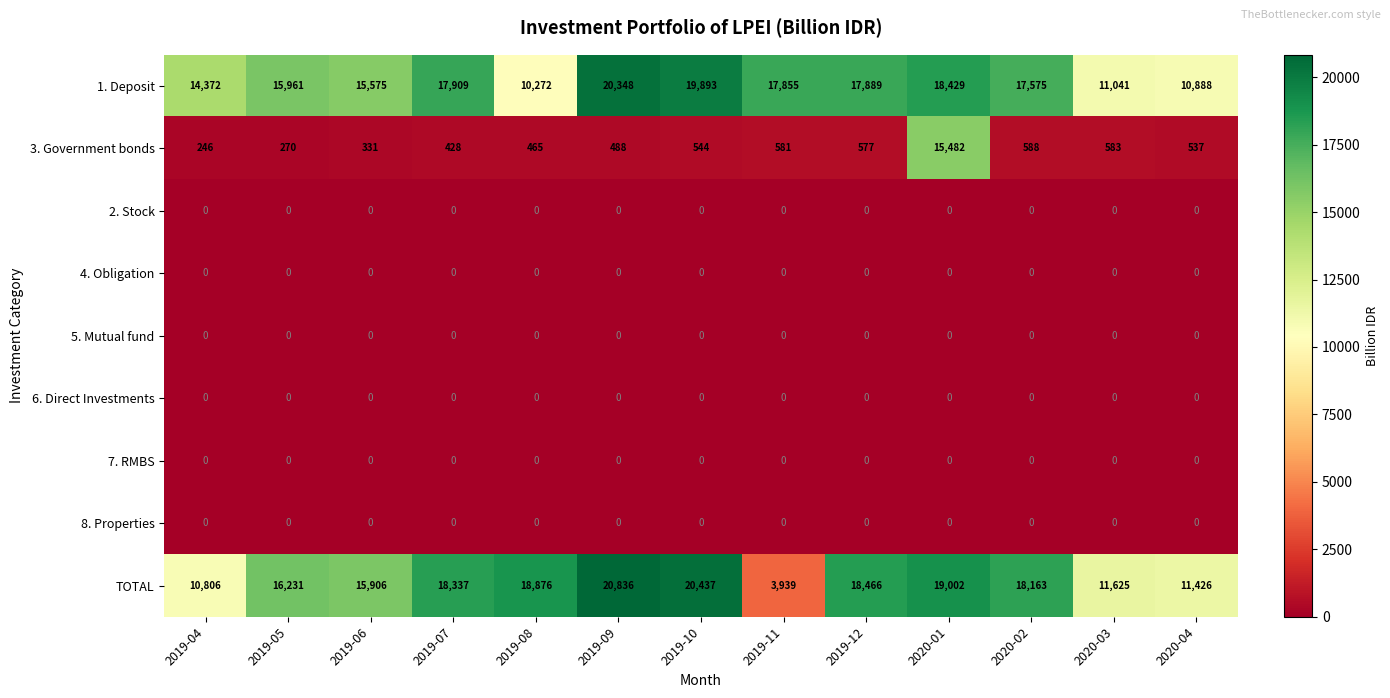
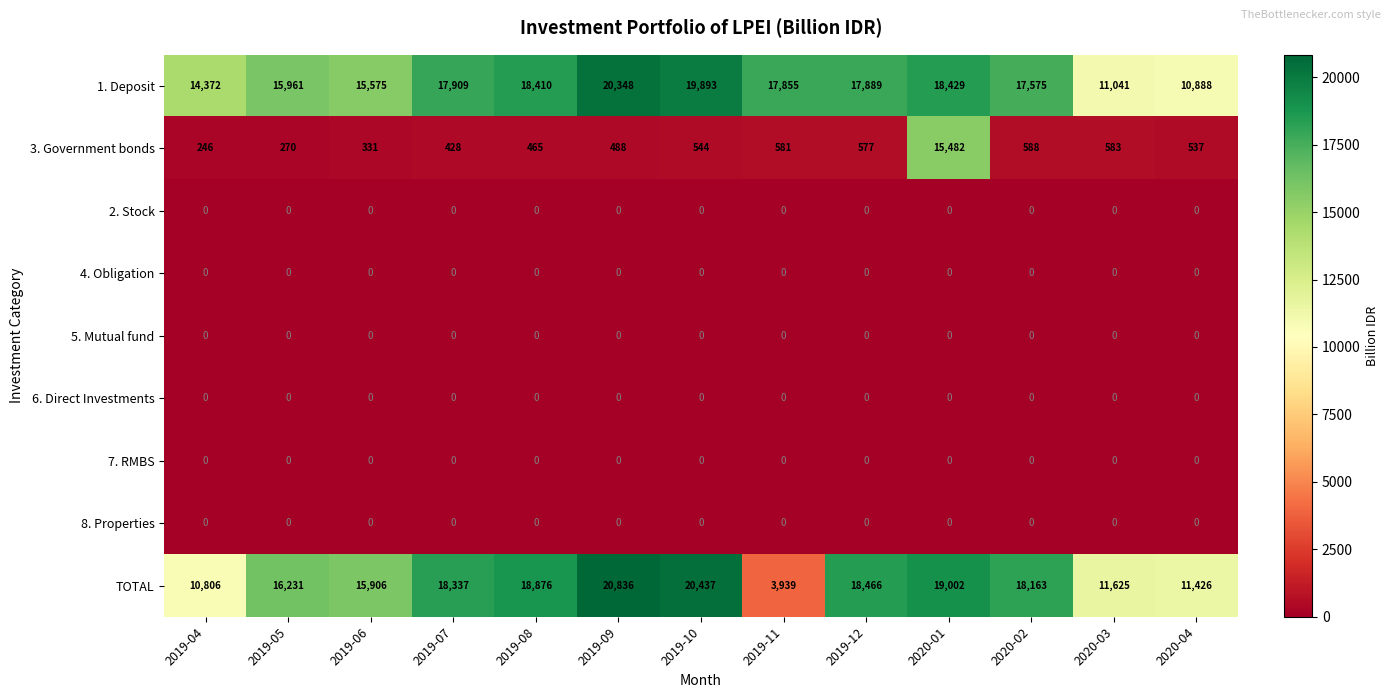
1. Deposit, 2019-08: 10,272 -> 18,410
